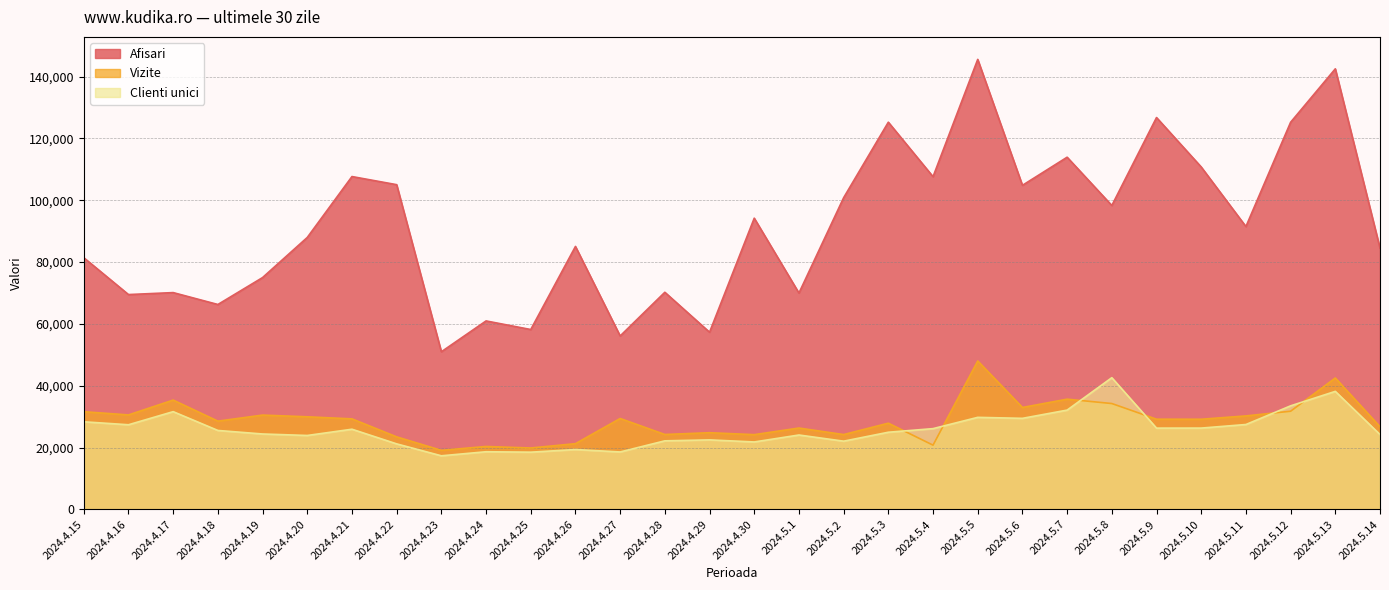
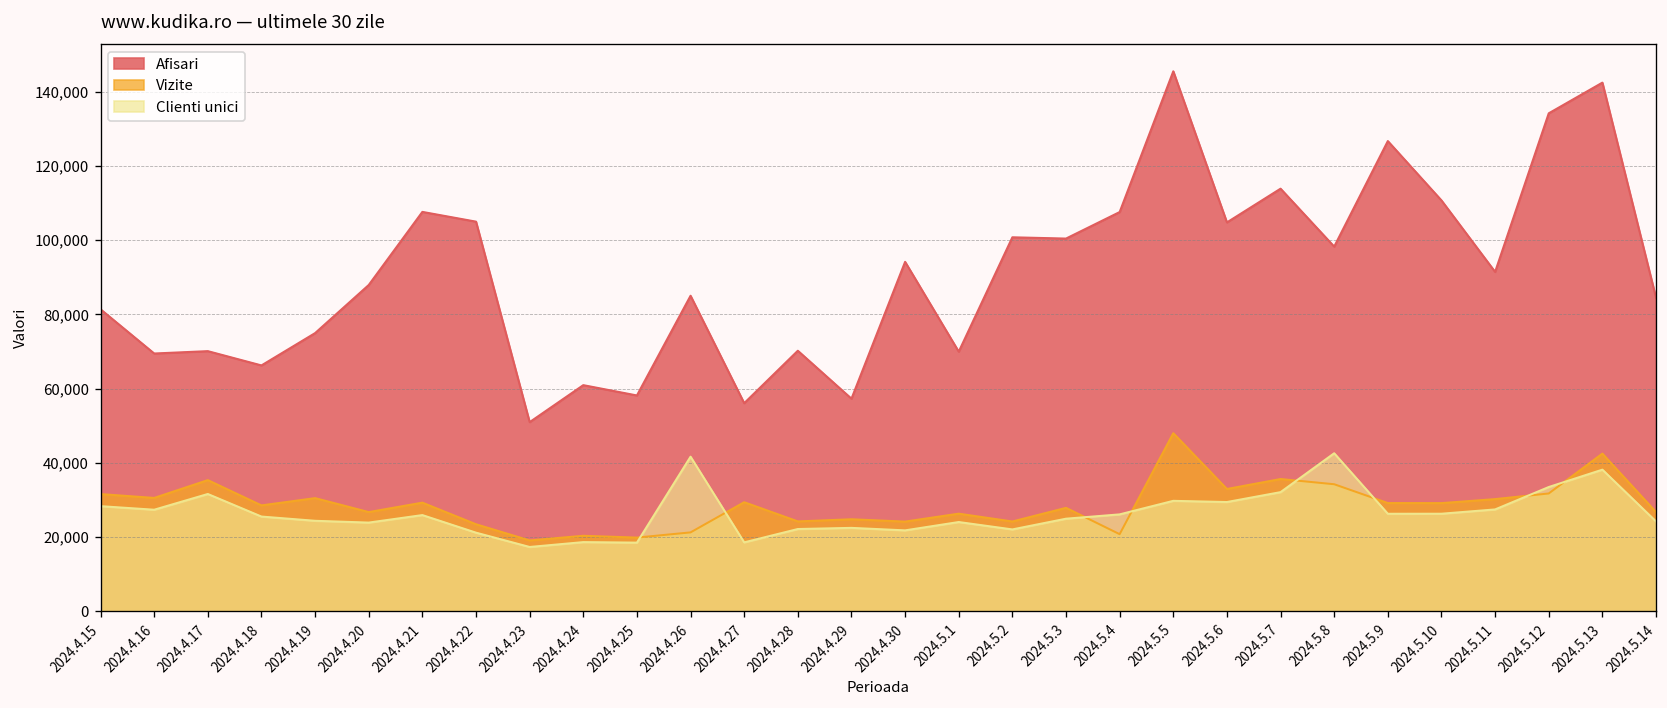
Vizite, 2024.4.20: 30,000 -> 27,000
Clienti unici, 2024.4.26: 19,000 -> 42,000
Afisari, 2024.5.3: 125,000 -> 100,000
Afisari, 2024.5.12: 125,000 -> 134,000
